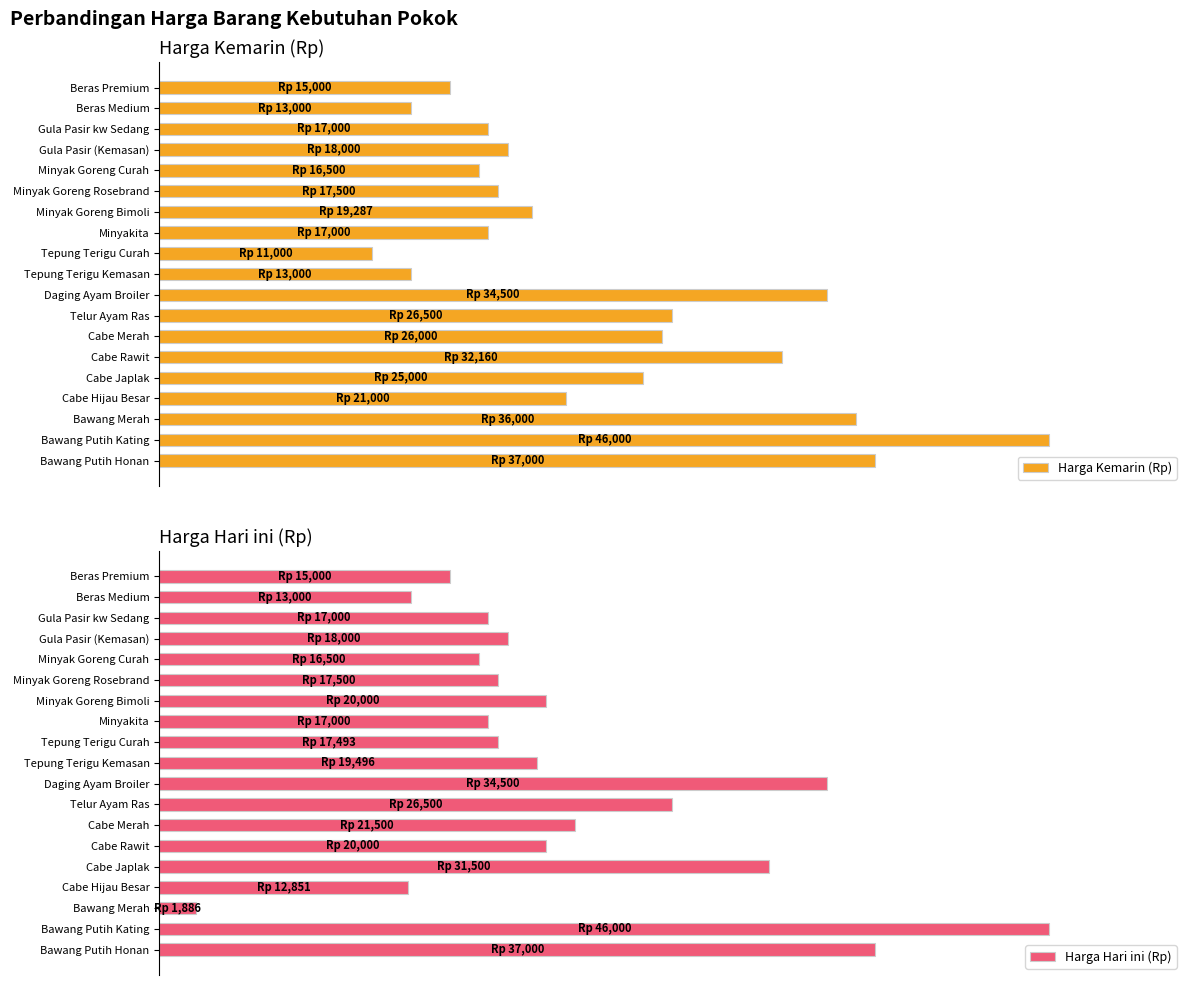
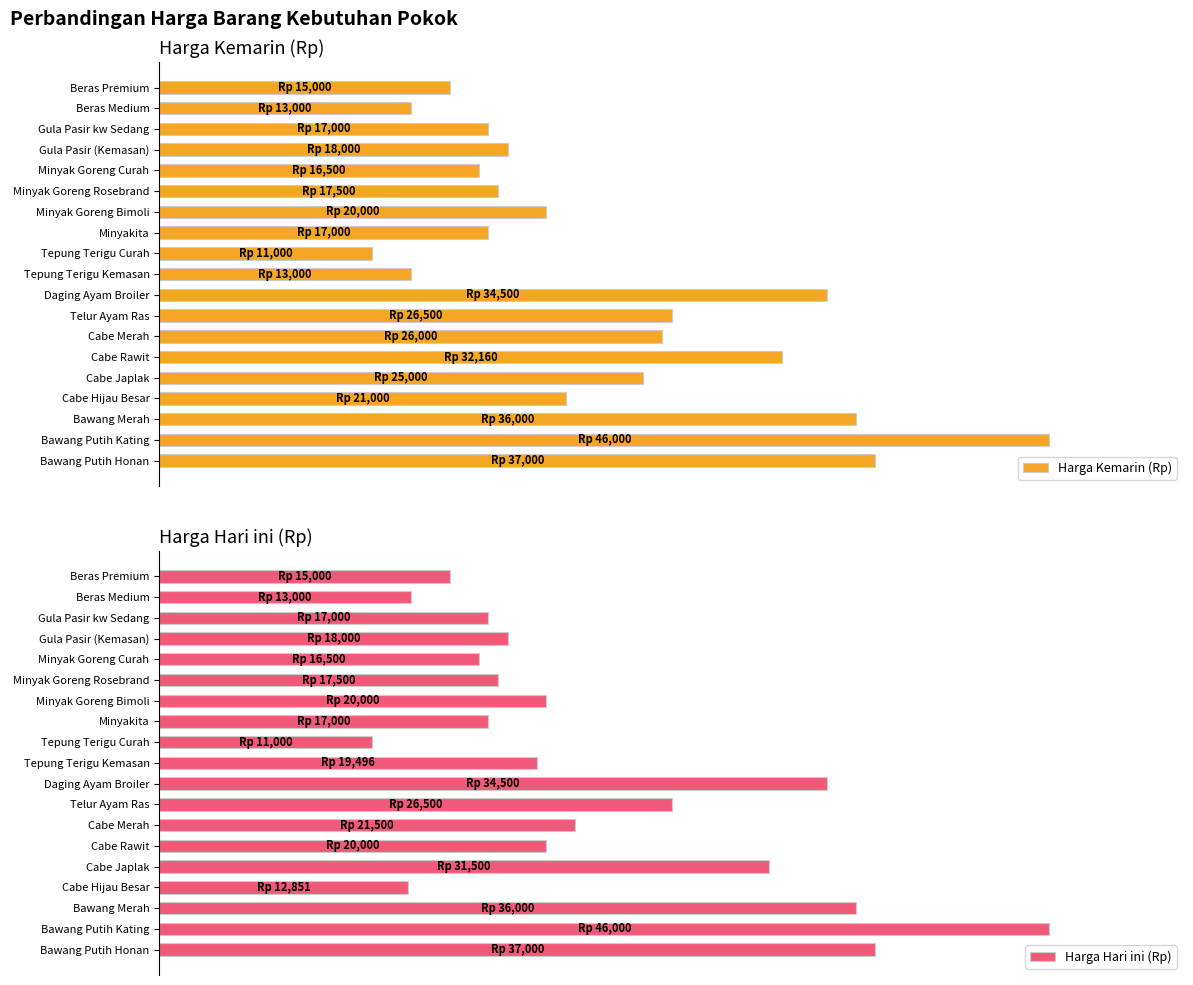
Harga Kemarin (Rp), Minyak Goreng Bimoli: 19,287 -> 20,000
Harga Hari ini (Rp), Tepung Terigu Curah: 17,493 -> 11,000
Harga Hari ini (Rp), Bawang Merah: 1,886 -> 36,000
